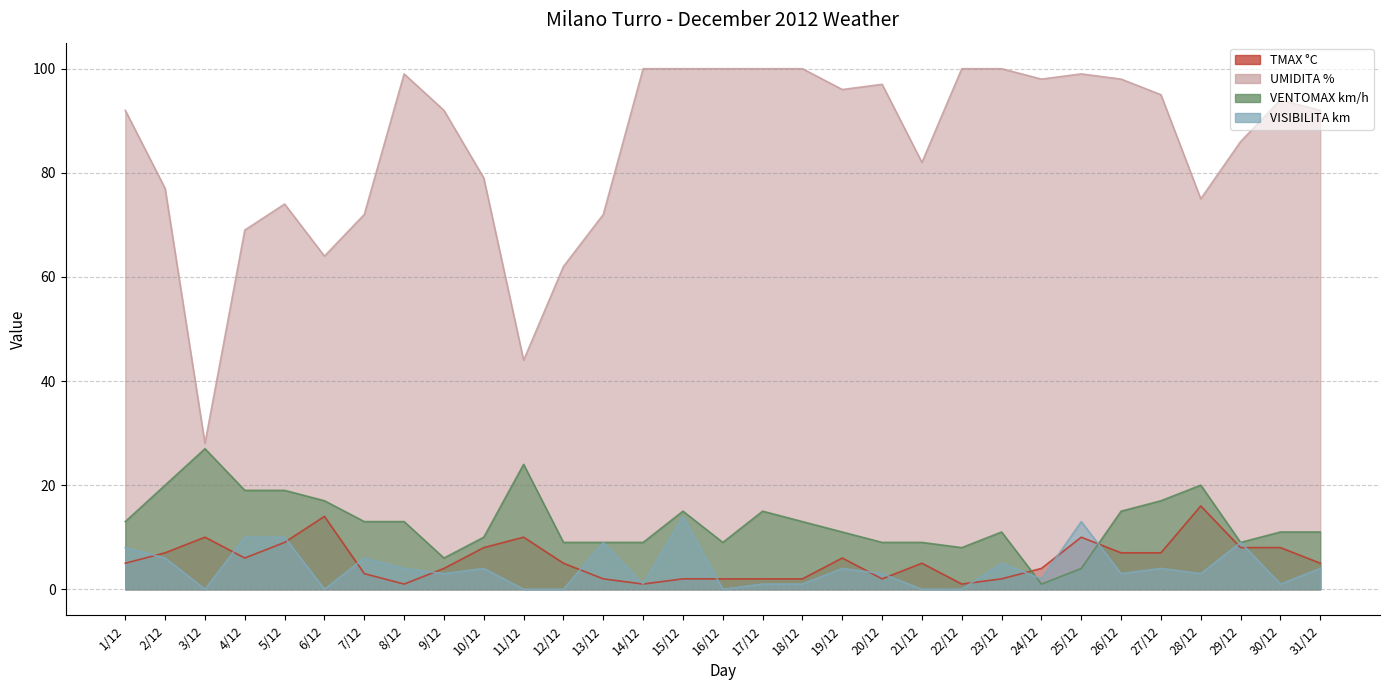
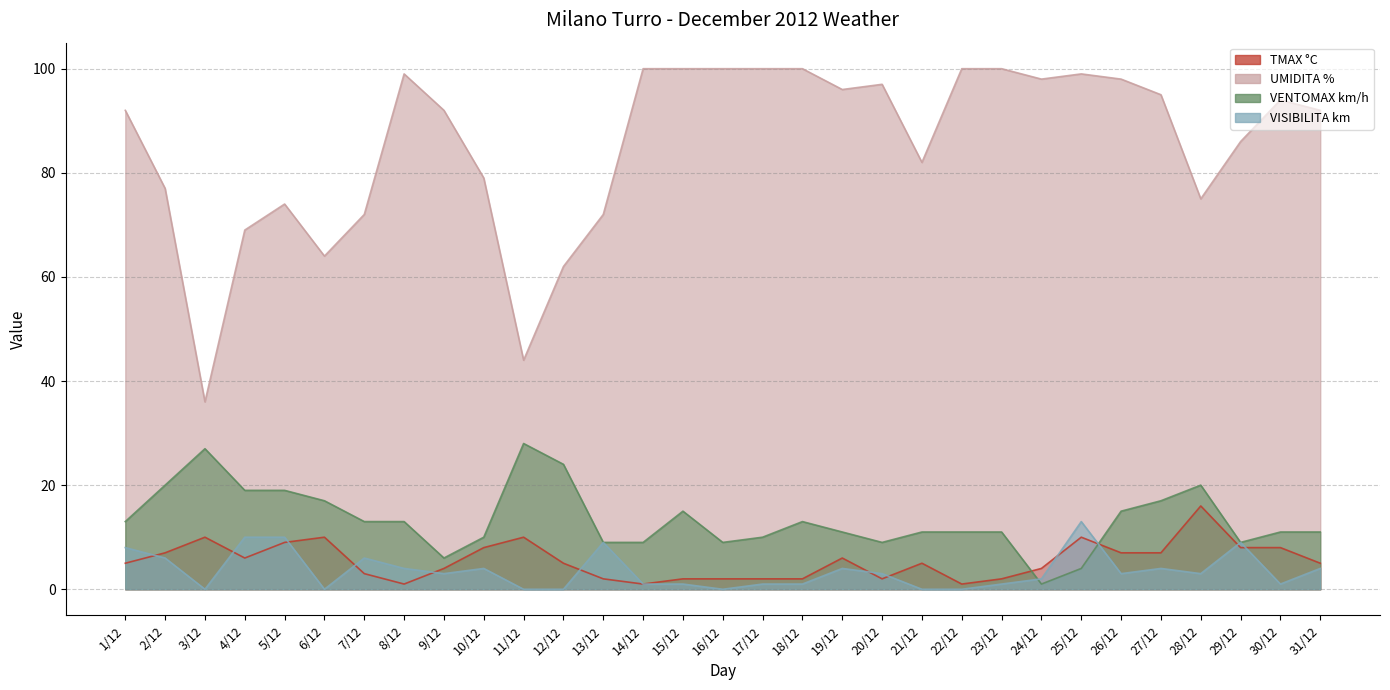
UMIDITA %, 3/12: 28 -> 36
TMAX °C, 6/12: 14 -> 10
VENTOMAX km/h, 11/12: 24 -> 28
VENTOMAX km/h, 12/12: 9 -> 24
VISIBILITA km, 15/12: 14 -> 1
VENTOMAX km/h, 17/12: 15 -> 10
VENTOMAX km/h, 21/12: 9 -> 11
VENTOMAX km/h, 22/12: 8 -> 11
VISIBILITA km, 23/12: 5 -> 1
